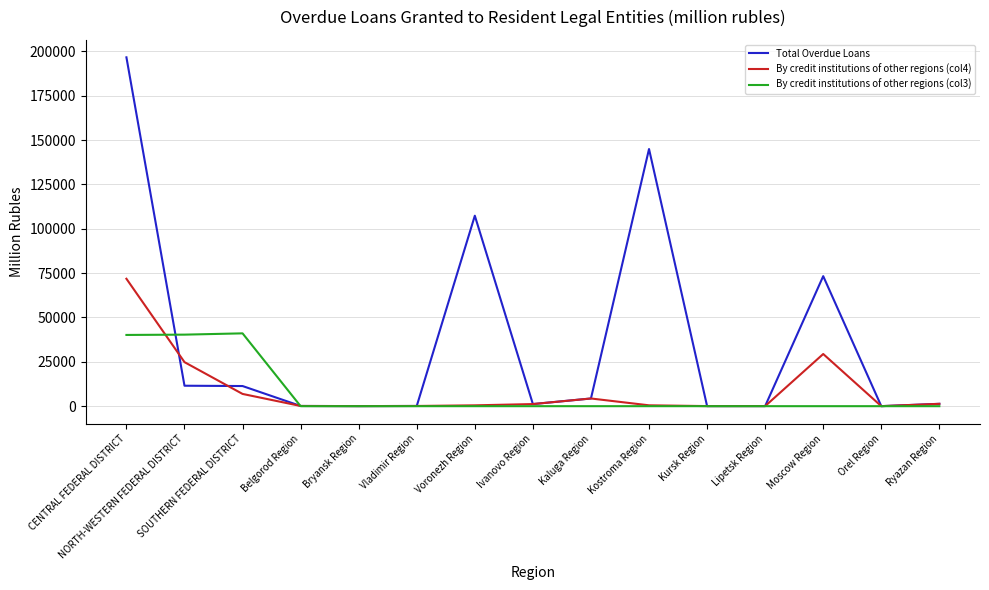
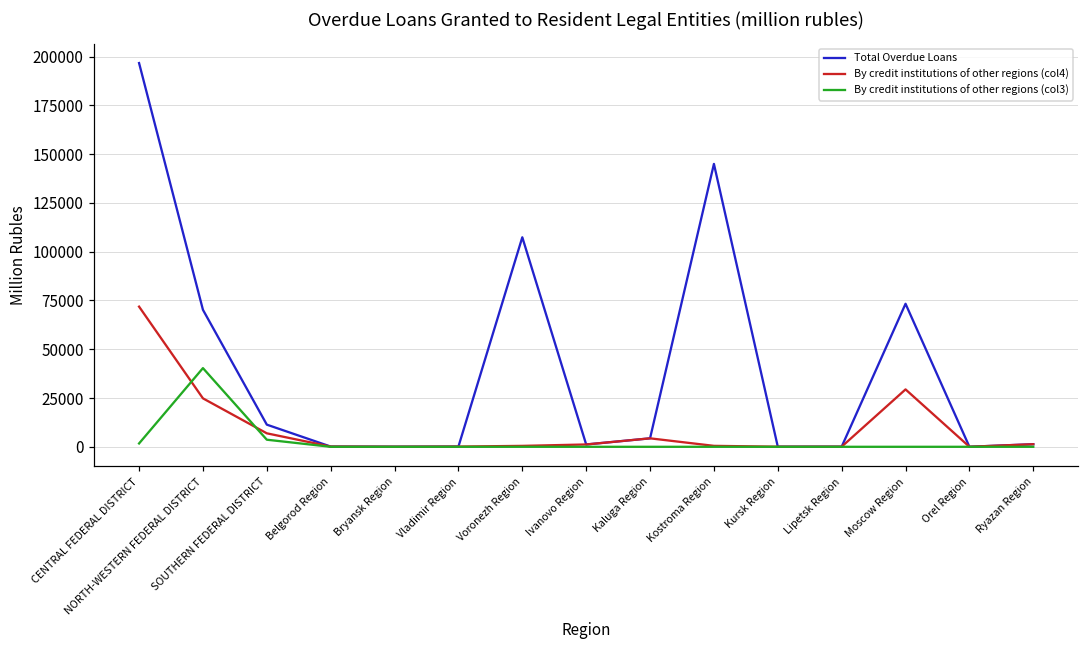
By credit institutions of other regions (col3), CENTRAL FEDERAL DISTRICT: 40000 -> 2000
Total Overdue Loans, NORTH-WESTERN FEDERAL DISTRICT: 12000 -> 70000
By credit institutions of other regions (col3), SOUTHERN FEDERAL DISTRICT: 41000 -> 4000
